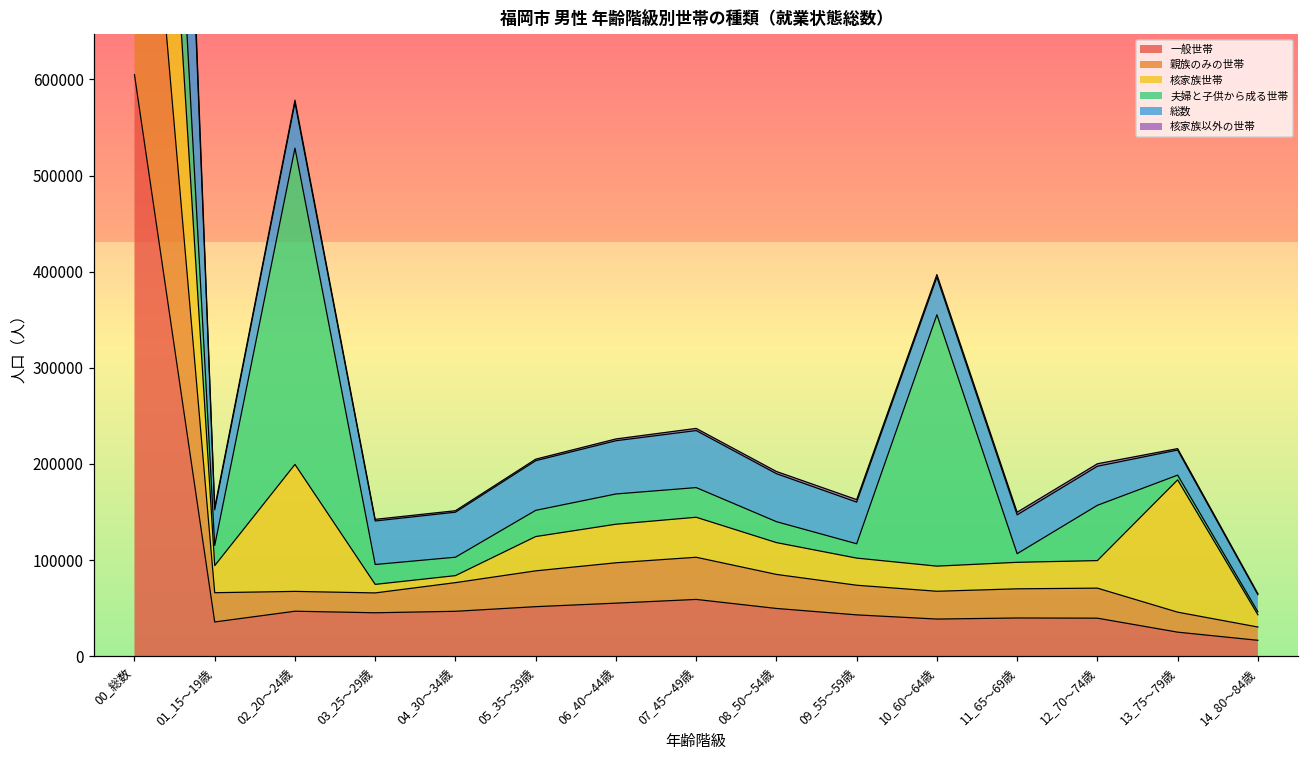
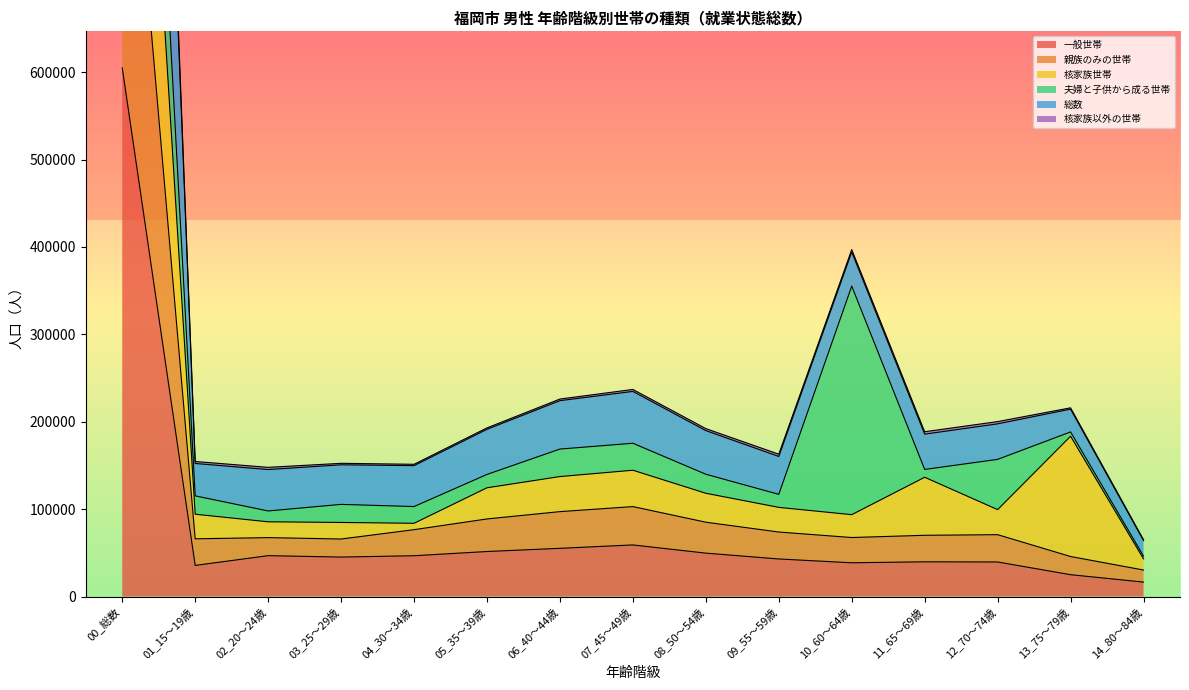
核家族世帯, 02_20～24歳: 130000 -> 20000
夫婦と子供から成る世帯, 02_20～24歳: 330000 -> 10000
核家族世帯, 03_25～29歳: 10000 -> 20000
夫婦と子供から成る世帯, 05_35～39歳: 30000 -> 20000
核家族世帯, 11_65～69歳: 30000 -> 70000
